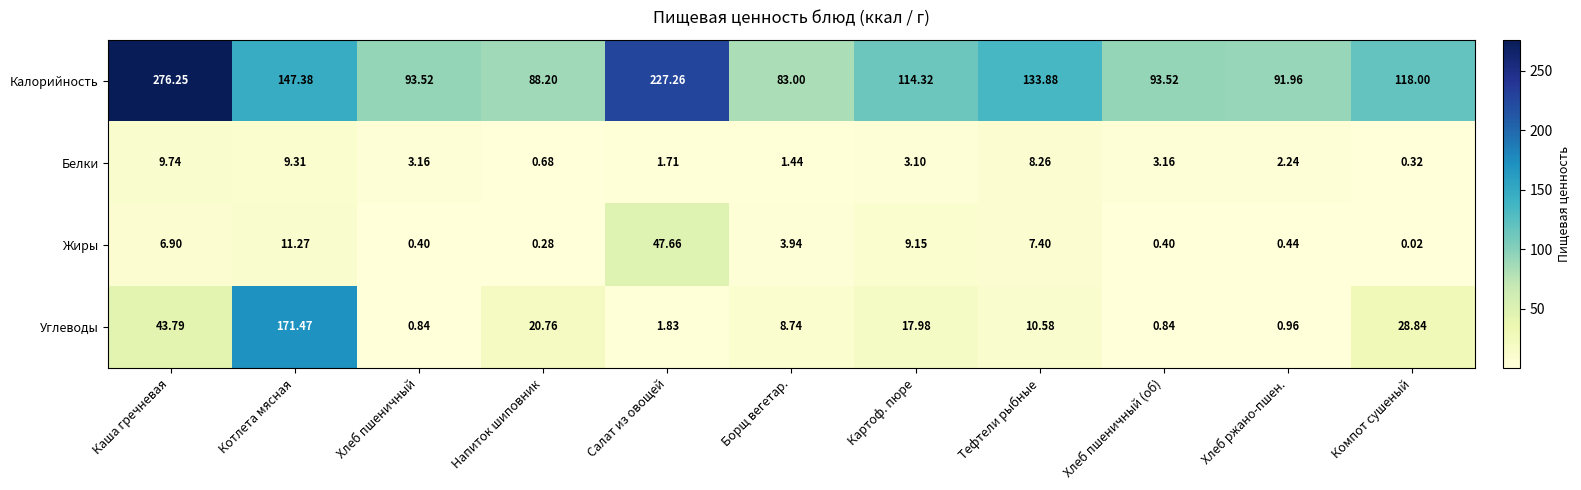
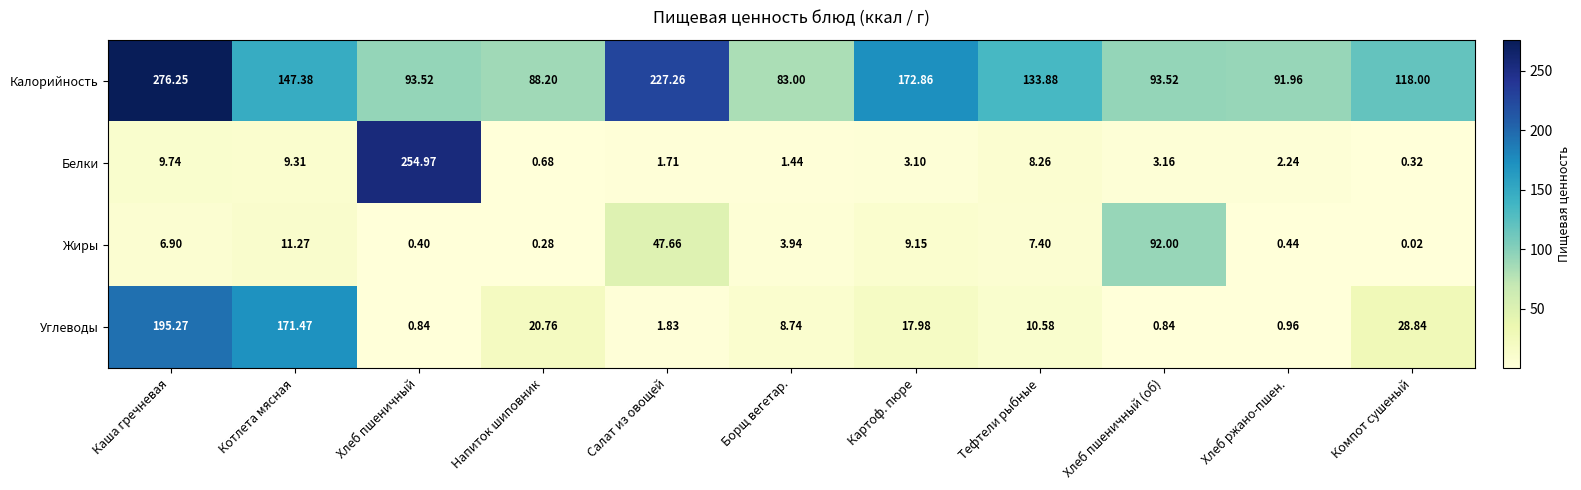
Калорийность, Картоф. пюре: 114.32 -> 172.86
Белки, Хлеб пшеничный: 3.16 -> 254.97
Жиры, Хлеб пшеничный (об): 0.40 -> 92.00
Углеводы, Каша гречневая: 43.79 -> 195.27
